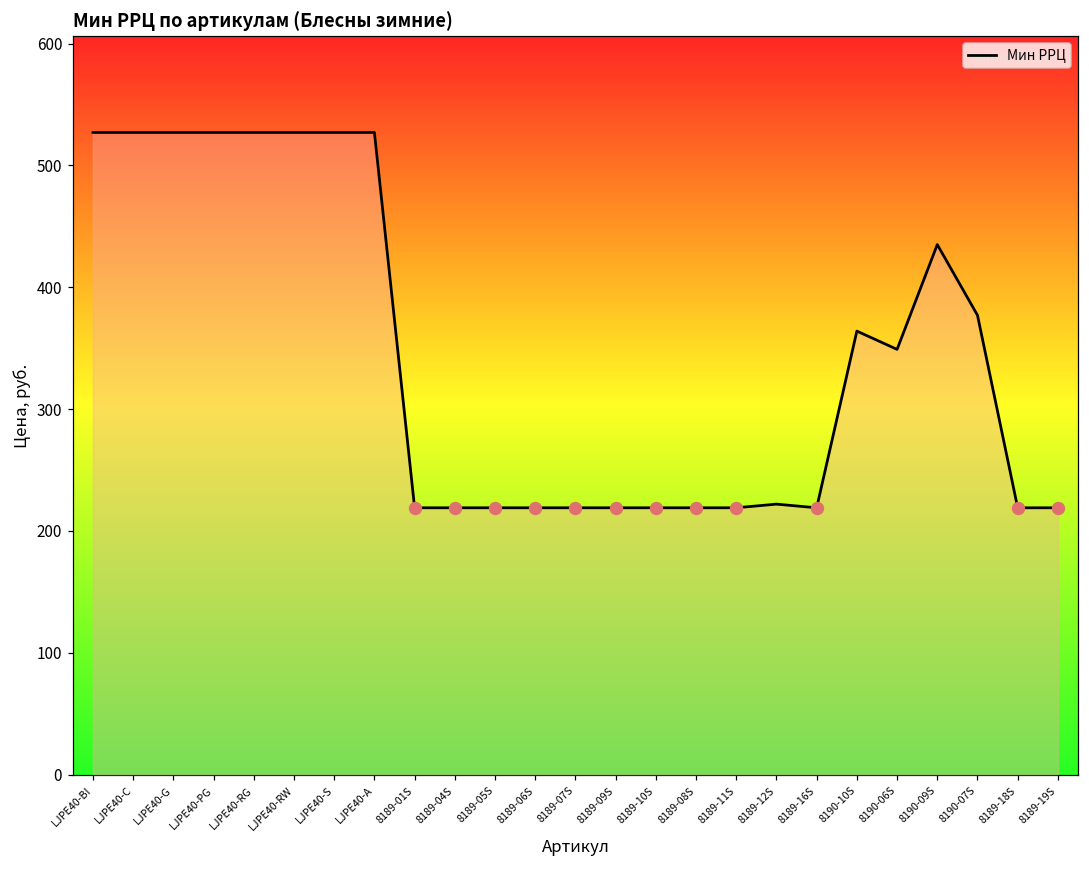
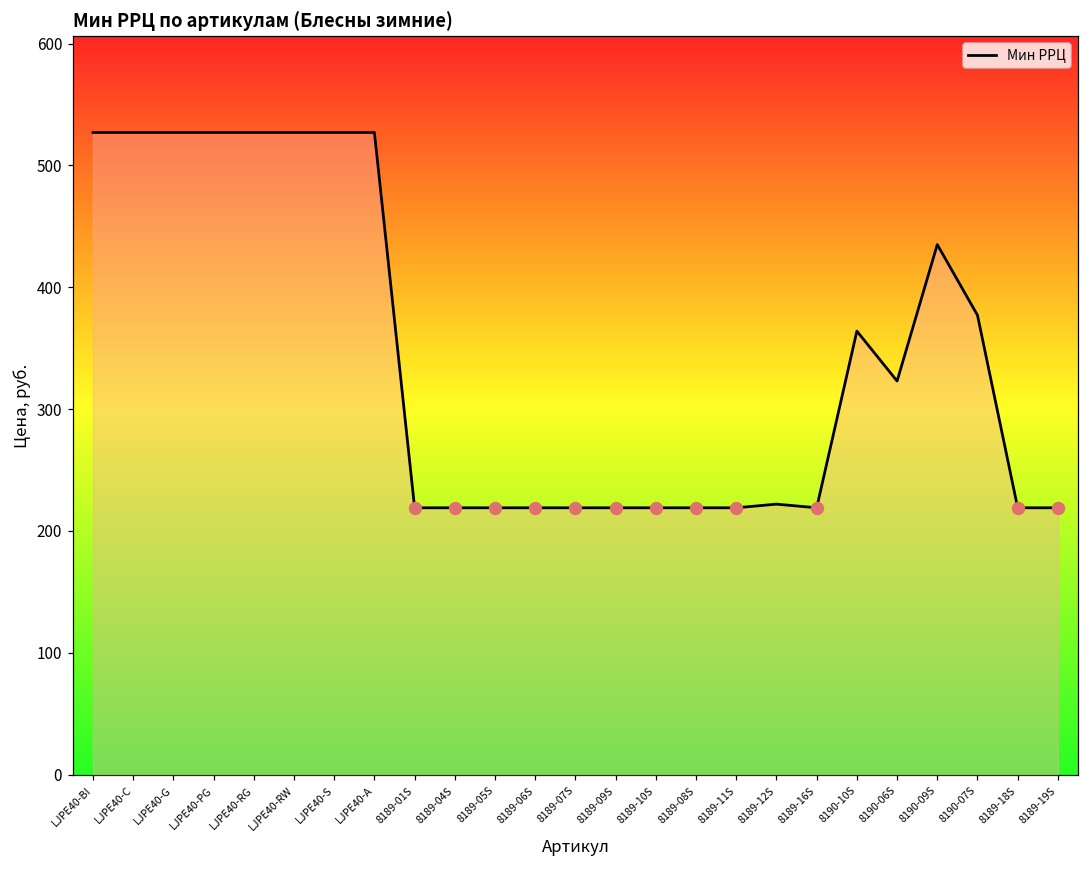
Мин РРЦ, 8190-06S: 349 -> 323
